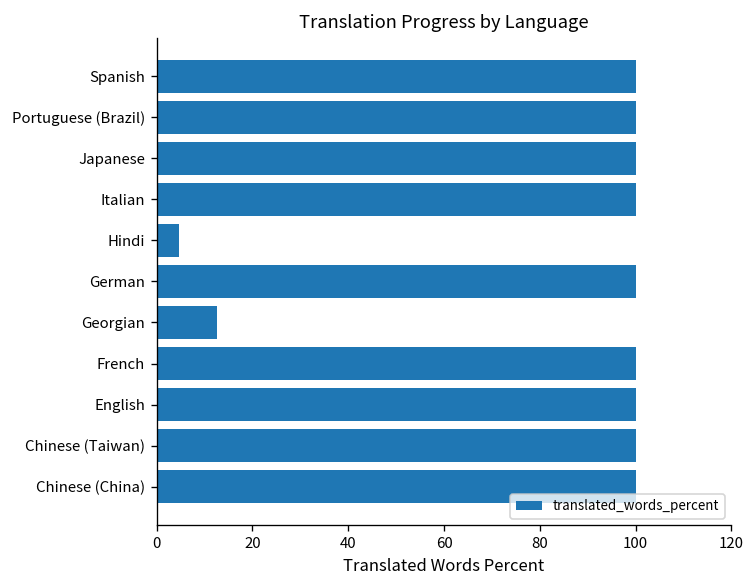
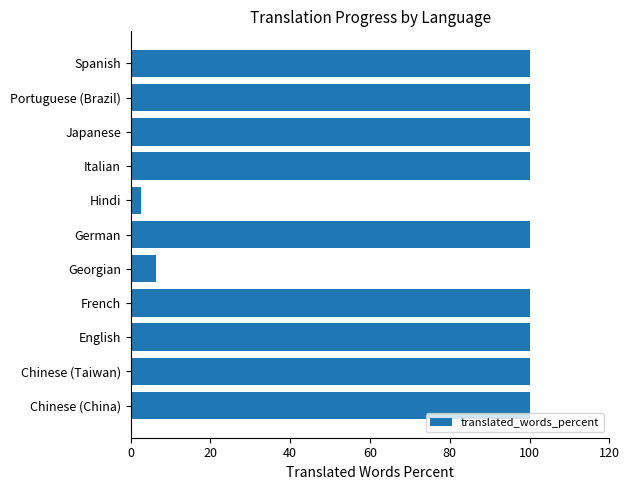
Hindi: 5 -> 3
Georgian: 13 -> 6
